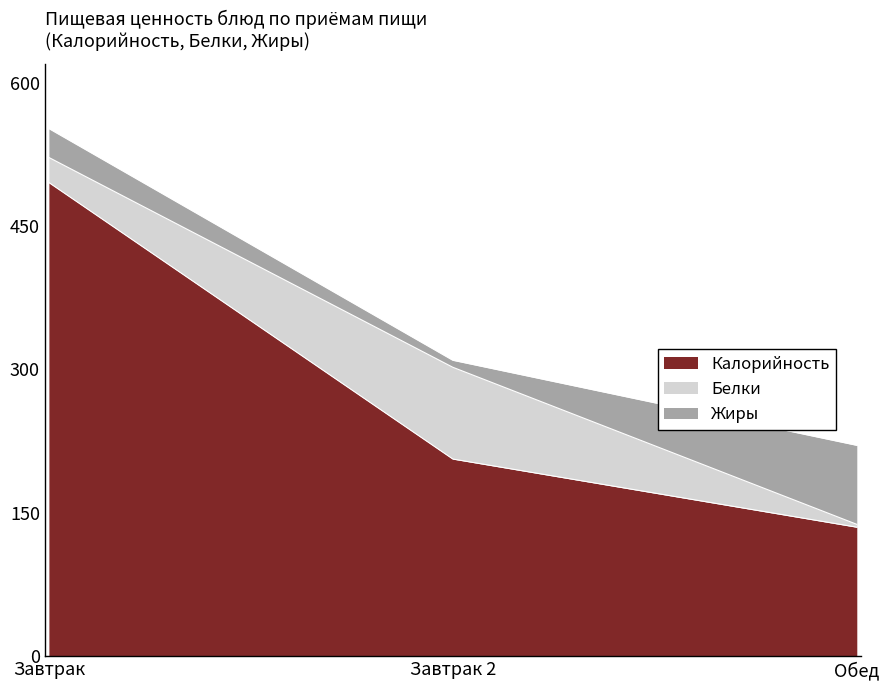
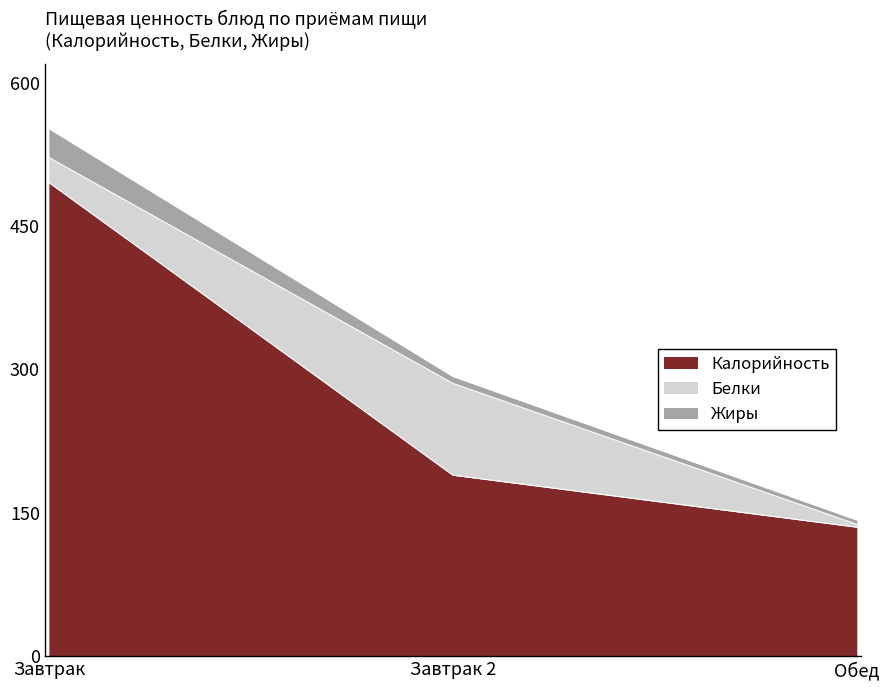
Калорийность, Завтрак 2: 210 -> 190
Жиры, Обед: 80 -> 0
